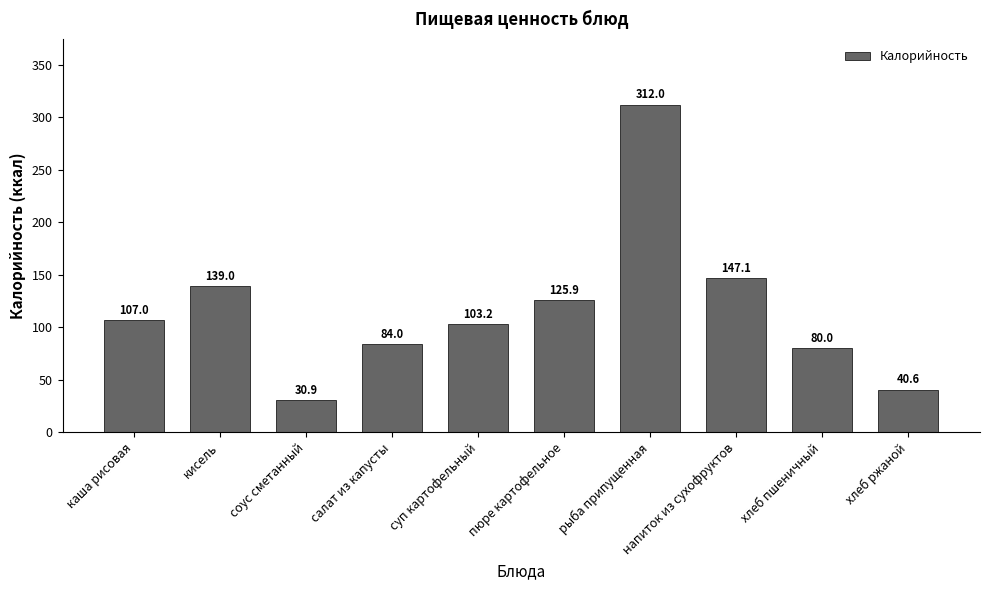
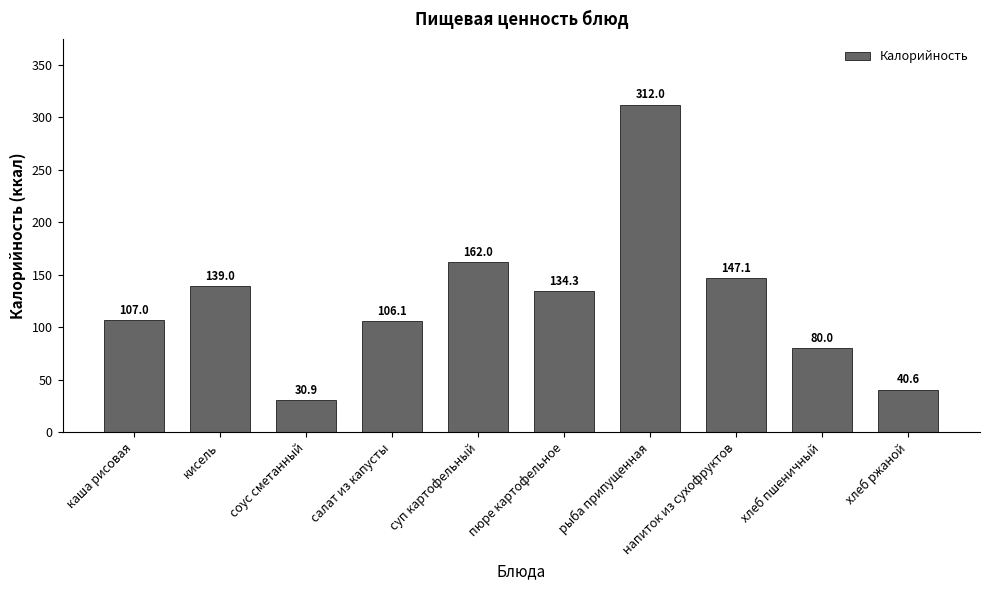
салат из капусты: 84.0 -> 106.1
суп картофельный: 103.2 -> 162.0
пюре картофельное: 125.9 -> 134.3
